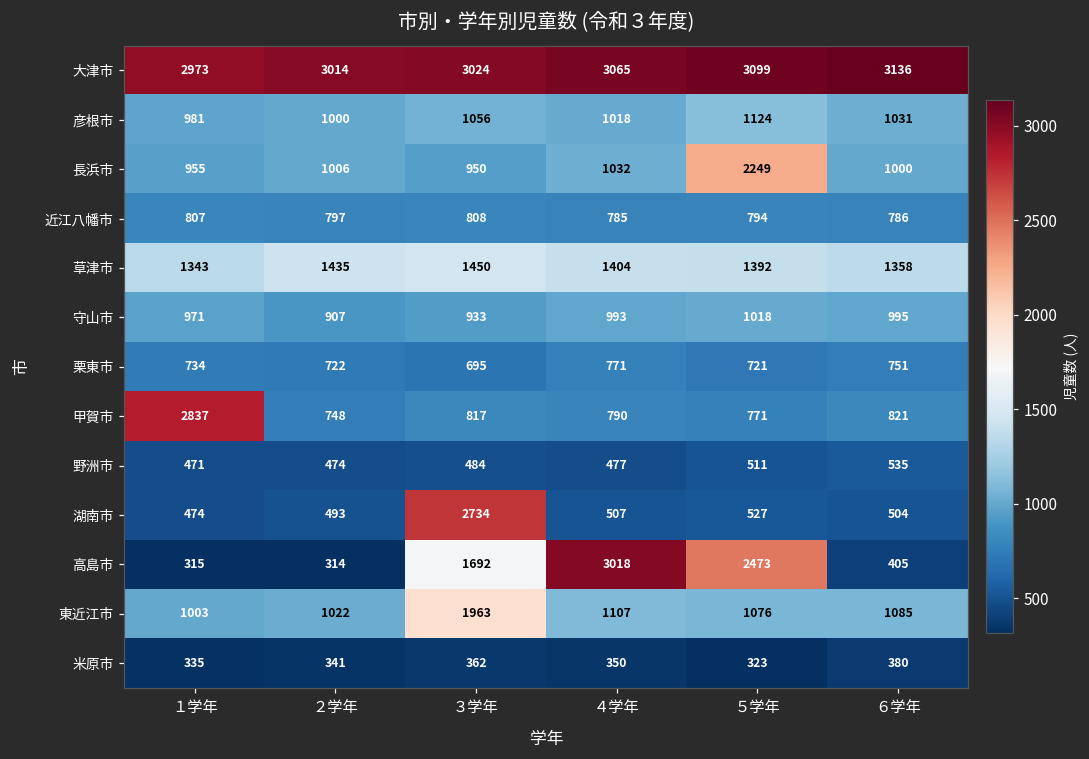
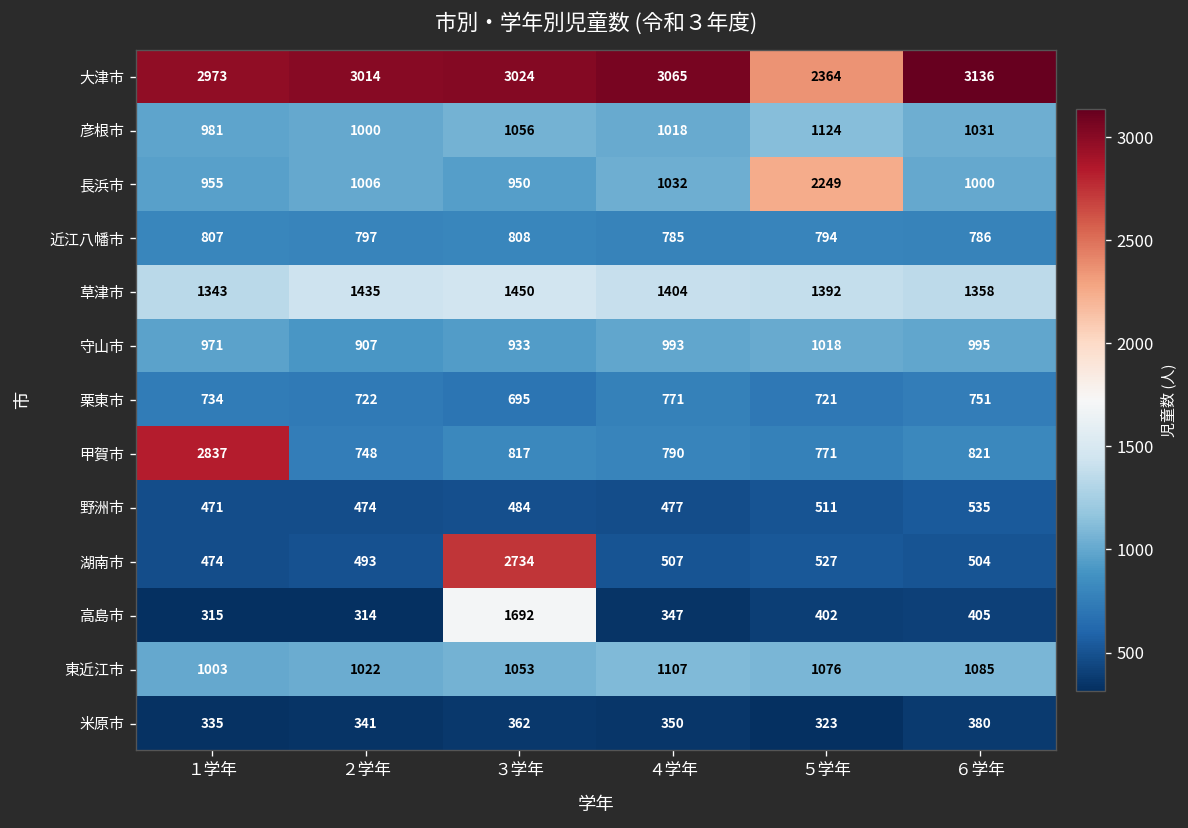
大津市, ５学年: 3099 -> 2364
高島市, ４学年: 3018 -> 347
高島市, ５学年: 2473 -> 402
東近江市, ３学年: 1963 -> 1053
